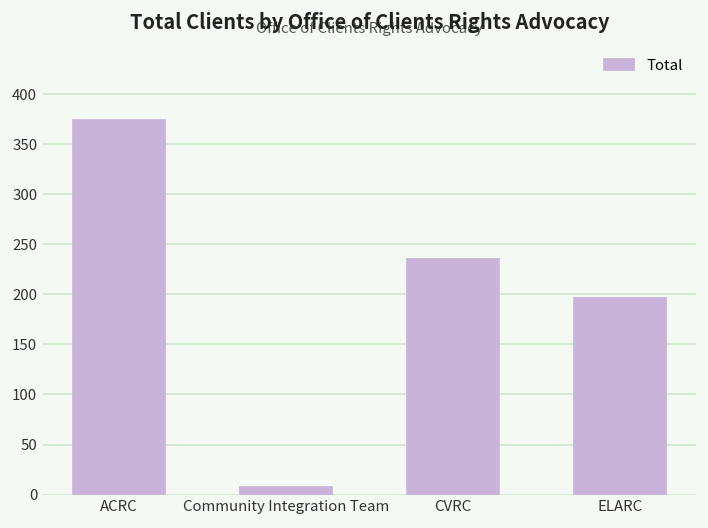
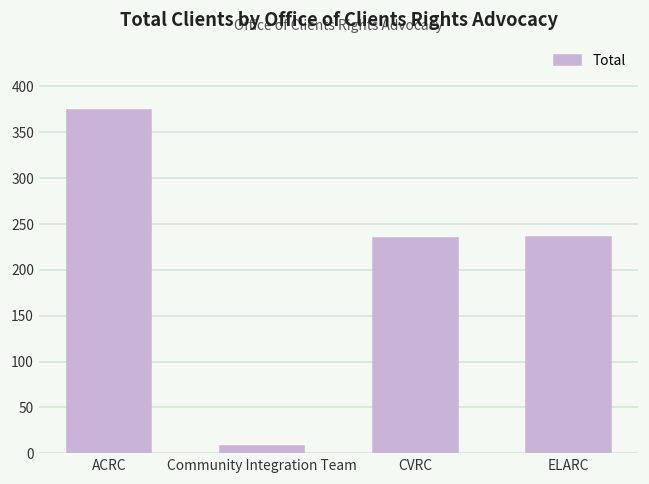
ELARC: 200 -> 240
